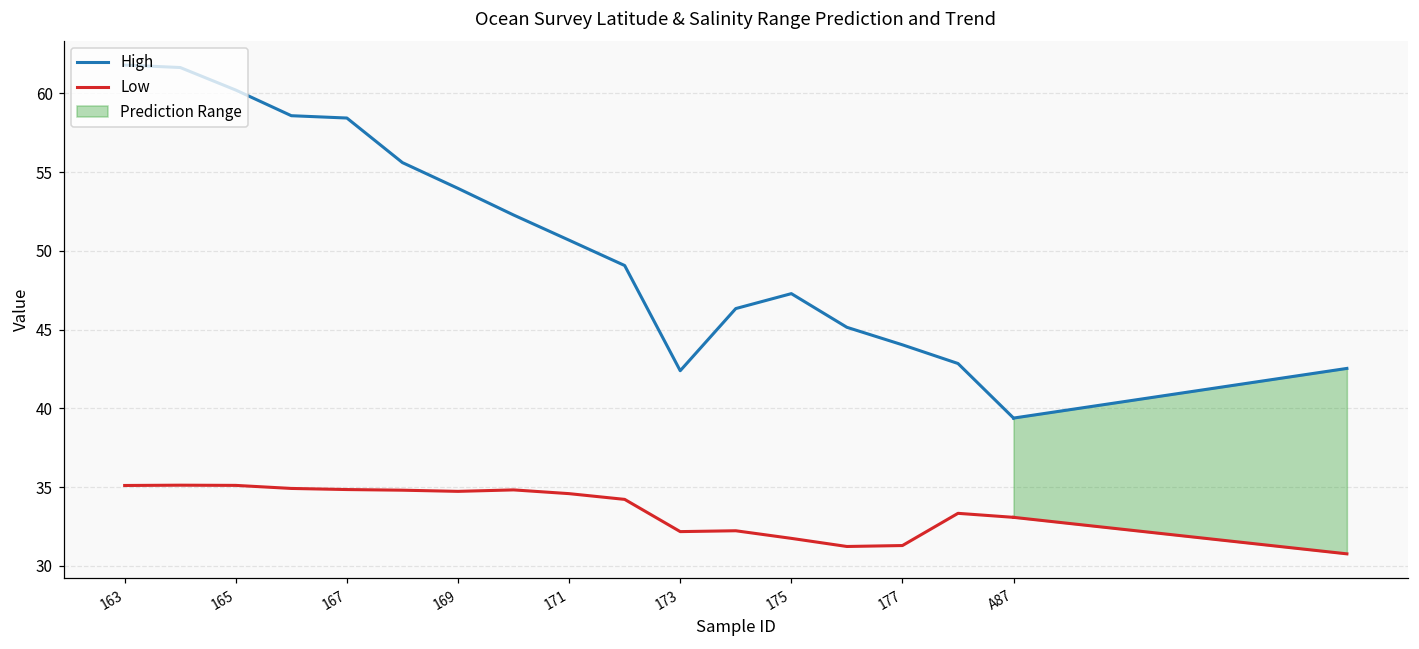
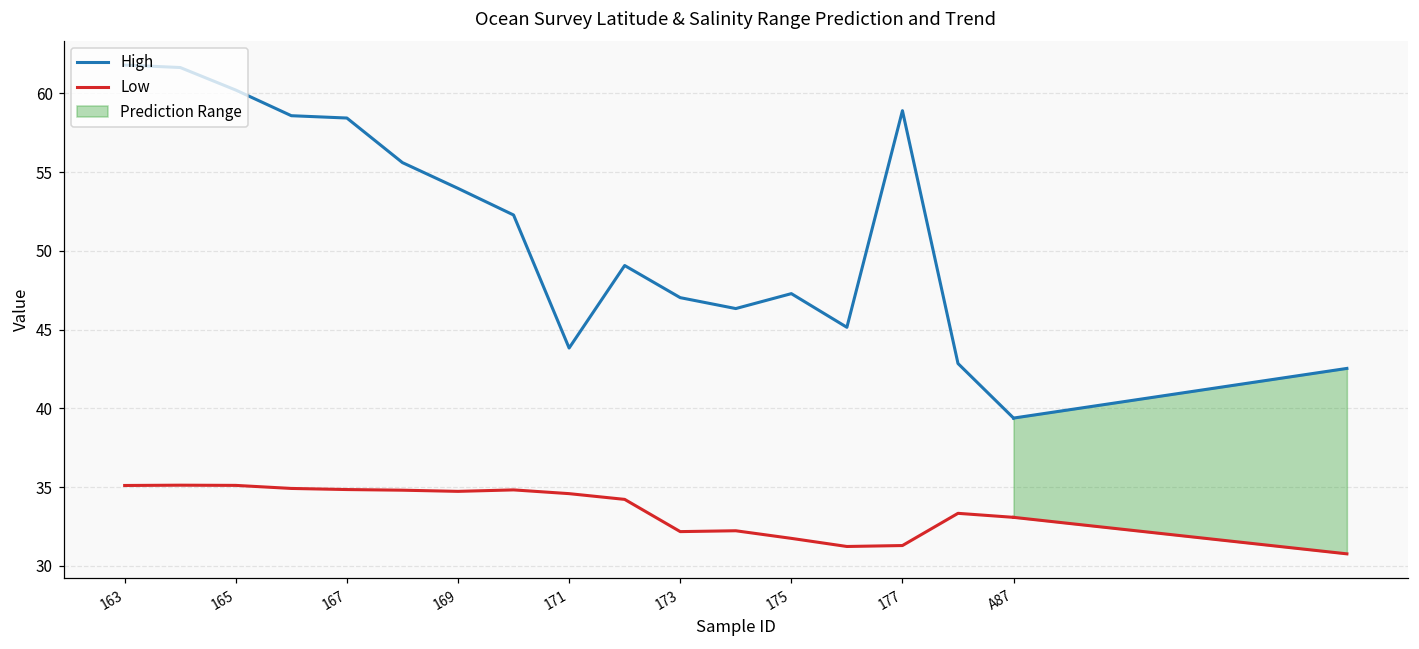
High, 171: 50.7 -> 43.8
High, 173: 42.4 -> 47.0
High, 177: 44.0 -> 58.9
